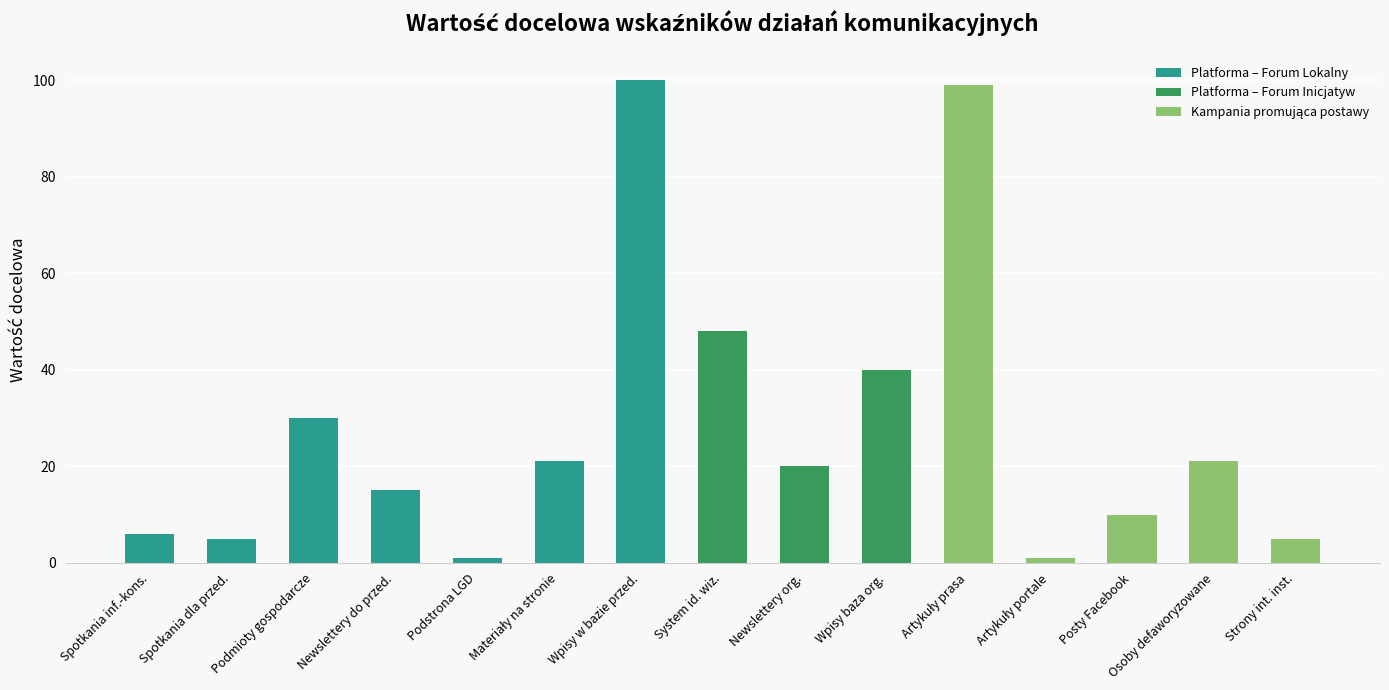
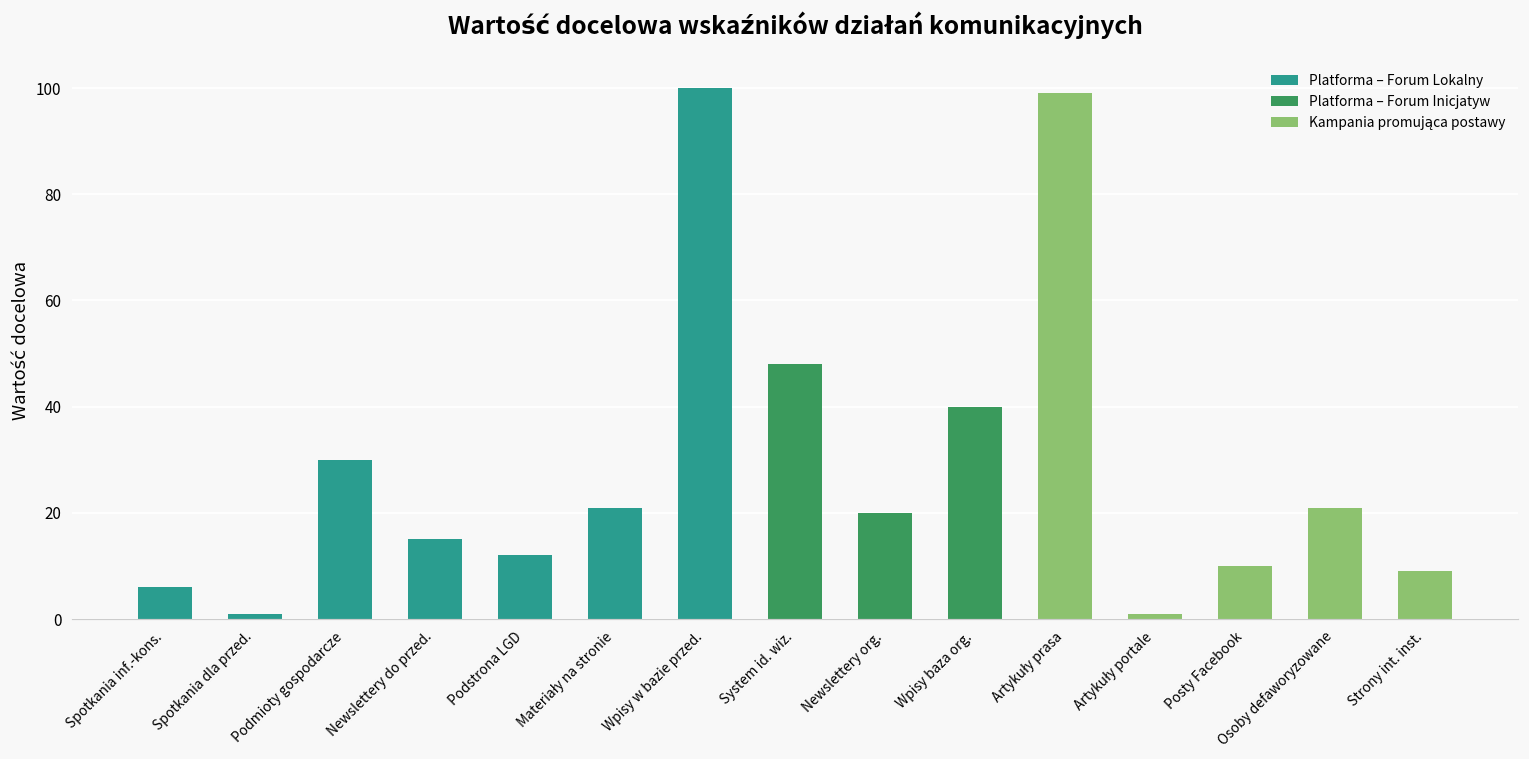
Spotkania dla przed.: 5 -> 1
Podstrona LGD: 1 -> 12
Strony int. inst.: 5 -> 9
